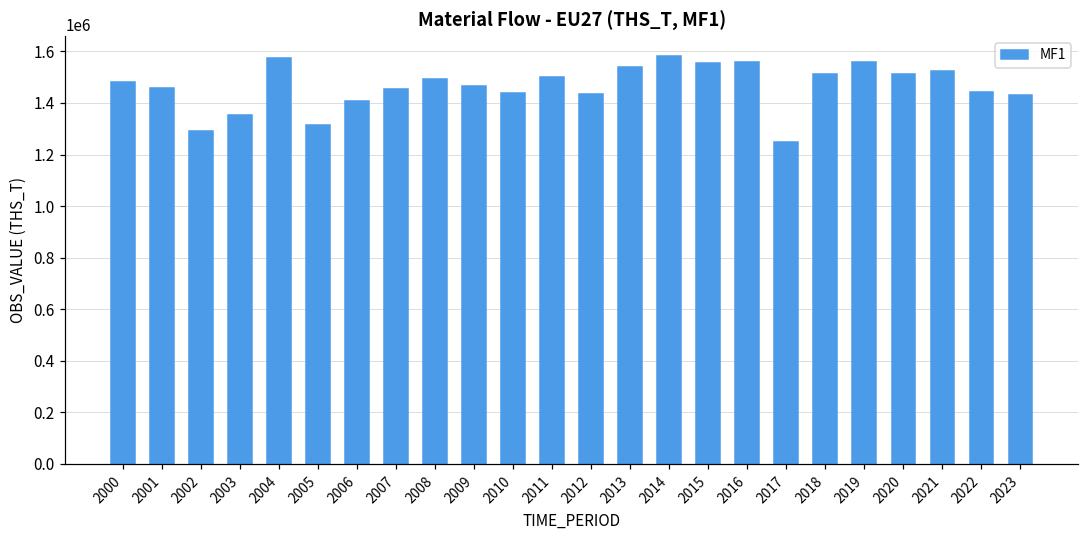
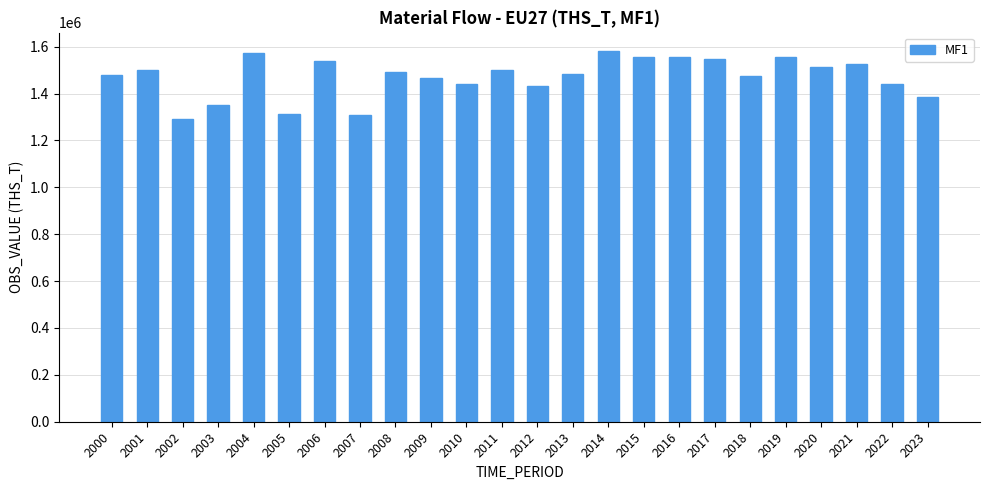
2001: 1460000 -> 1500000
2006: 1410000 -> 1540000
2007: 1450000 -> 1310000
2013: 1540000 -> 1480000
2017: 1250000 -> 1550000
2018: 1510000 -> 1480000
2023: 1430000 -> 1390000
